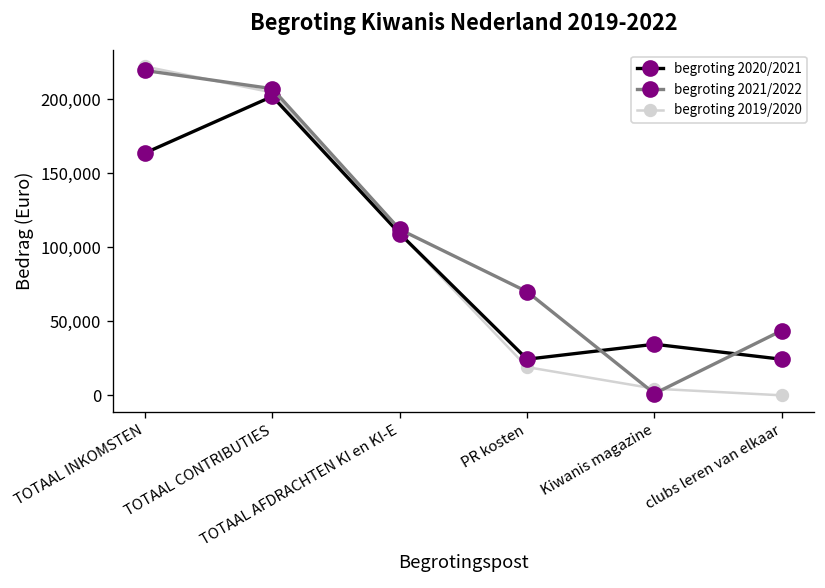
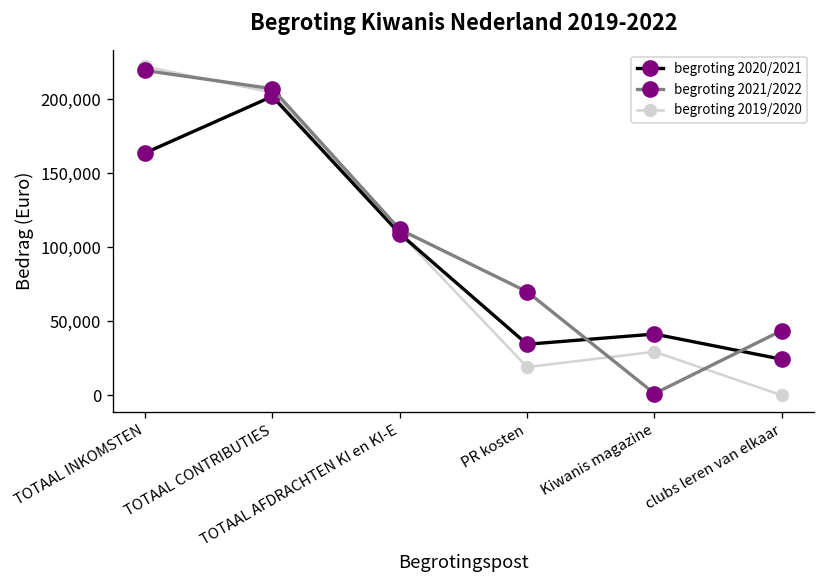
begroting 2020/2021, PR kosten: 24,000 -> 35,000
begroting 2020/2021, Kiwanis magazine: 35,000 -> 41,000
begroting 2019/2020, Kiwanis magazine: 5,000 -> 29,000
